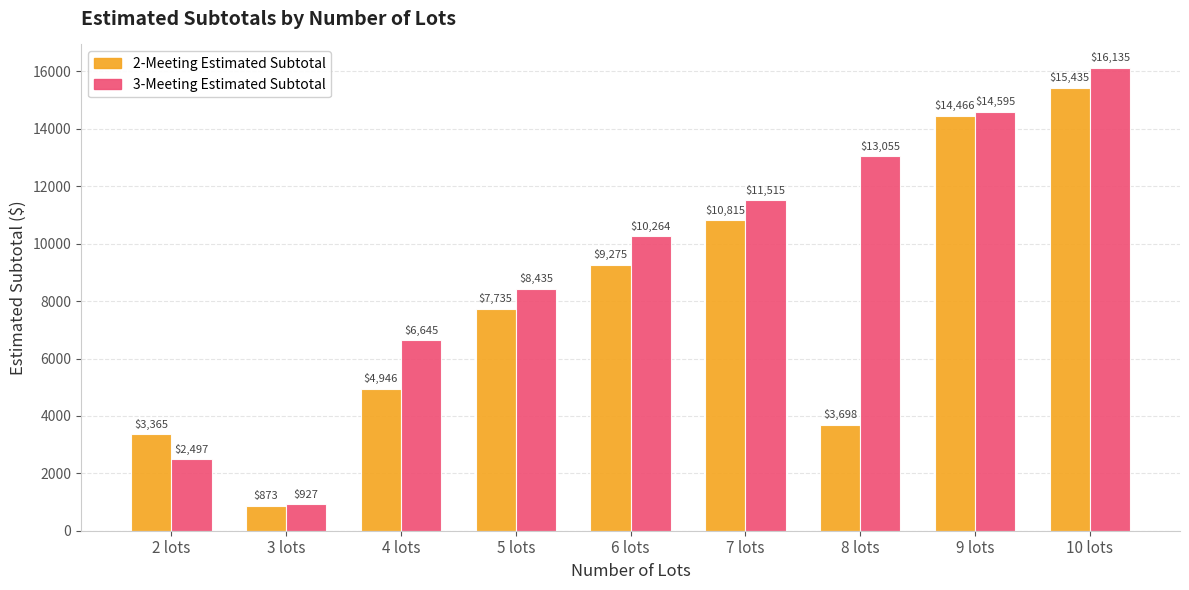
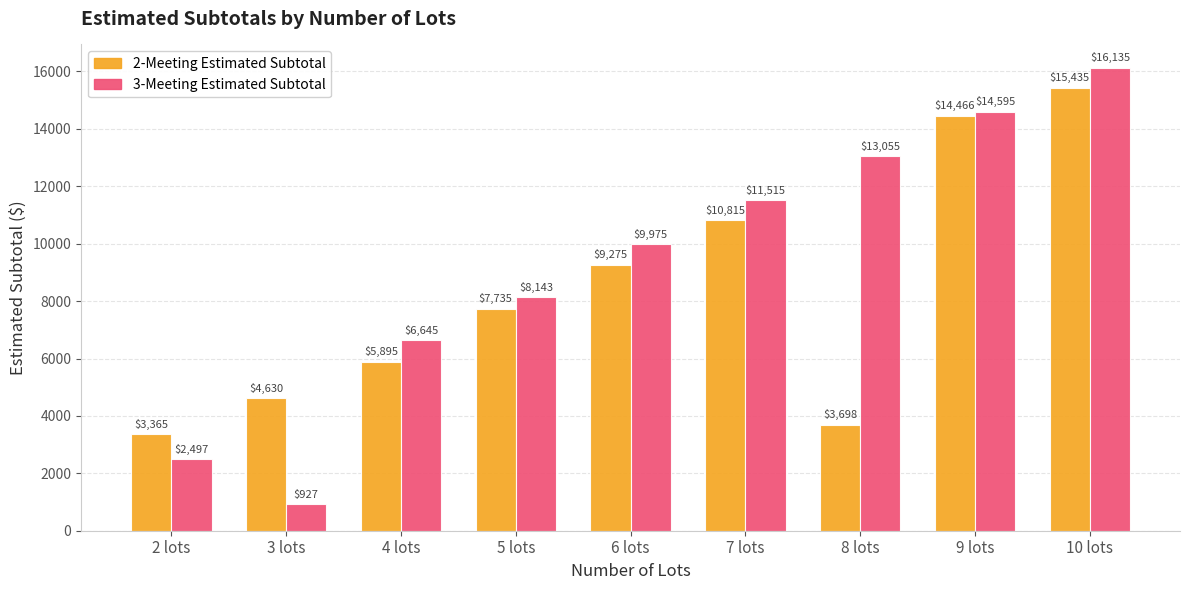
2-Meeting Estimated Subtotal, 3 lots: $873 -> $4,630
2-Meeting Estimated Subtotal, 4 lots: $4,946 -> $5,895
3-Meeting Estimated Subtotal, 5 lots: $8,435 -> $8,143
3-Meeting Estimated Subtotal, 6 lots: $10,264 -> $9,975
